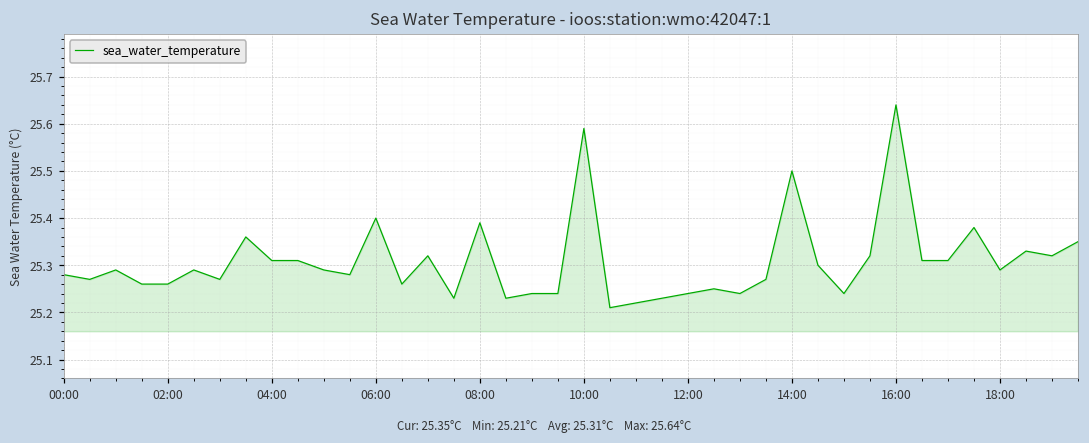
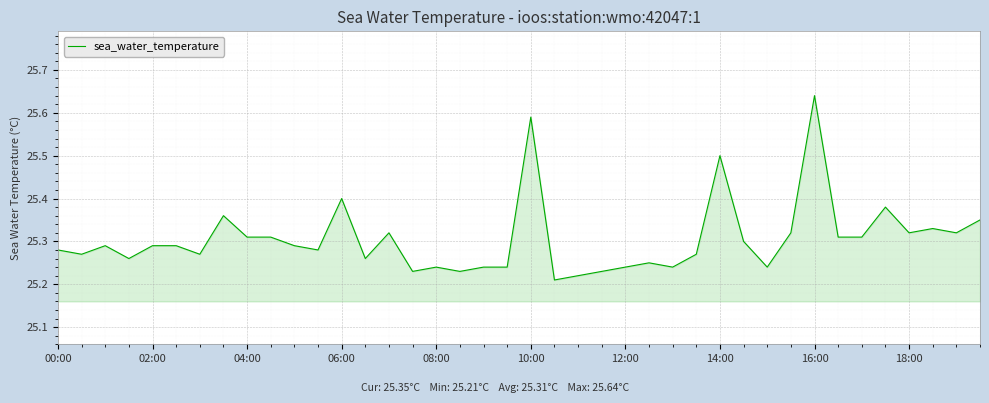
02:00: 25.26 -> 25.29
08:00: 25.39 -> 25.24
18:00: 25.29 -> 25.32
